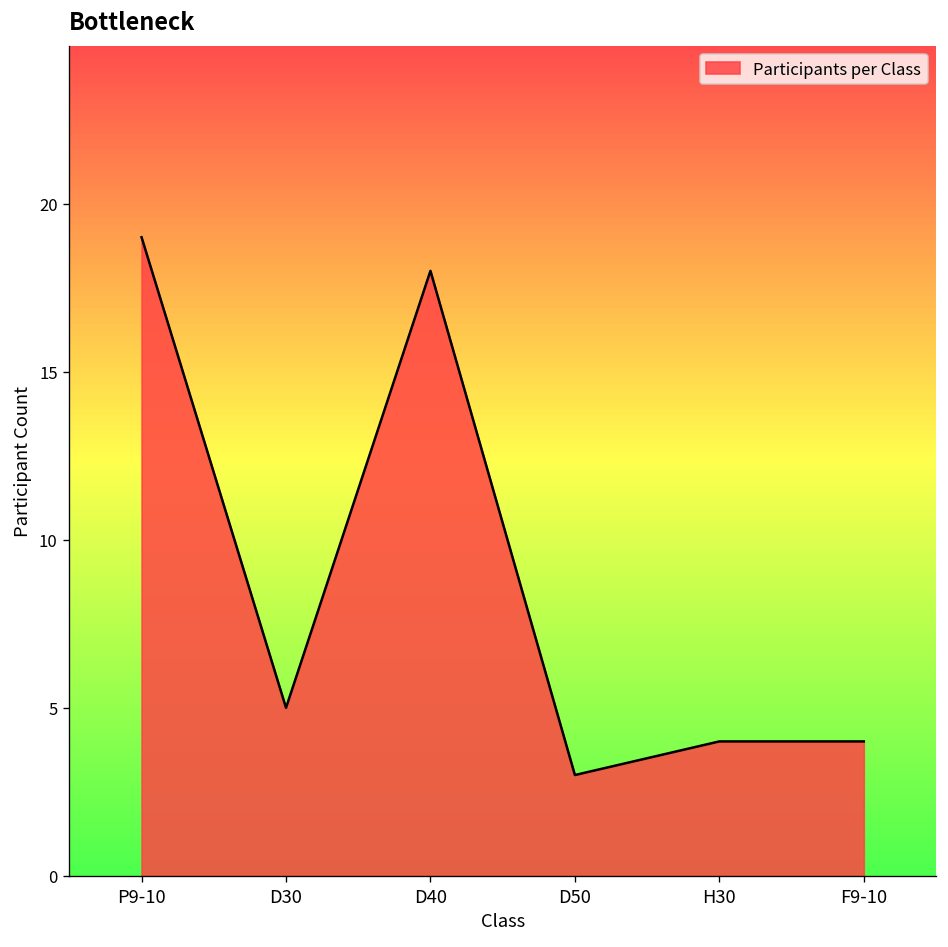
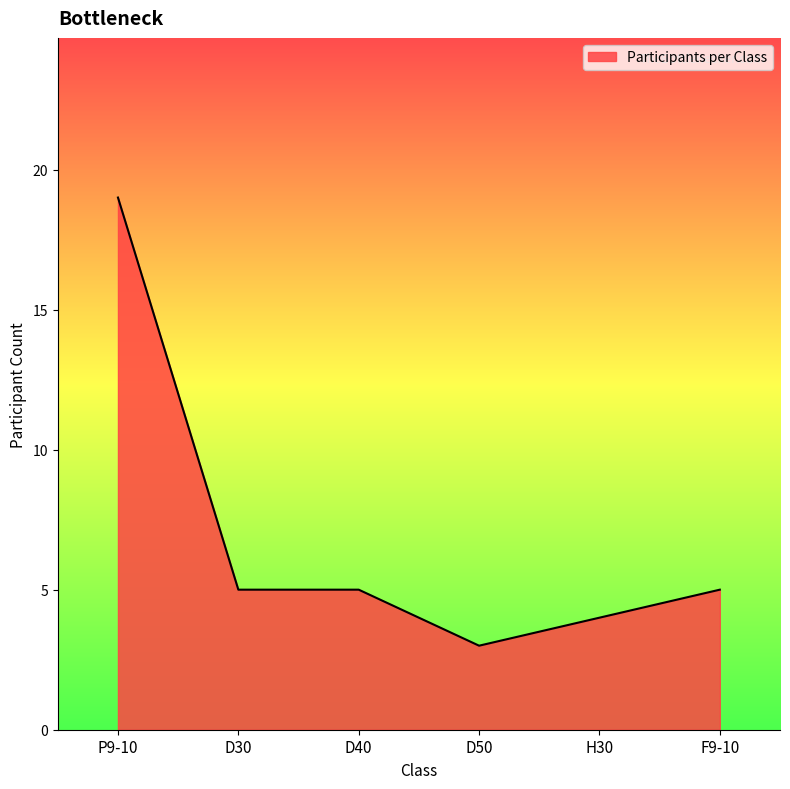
D40: 18 -> 5
F9-10: 4 -> 5
